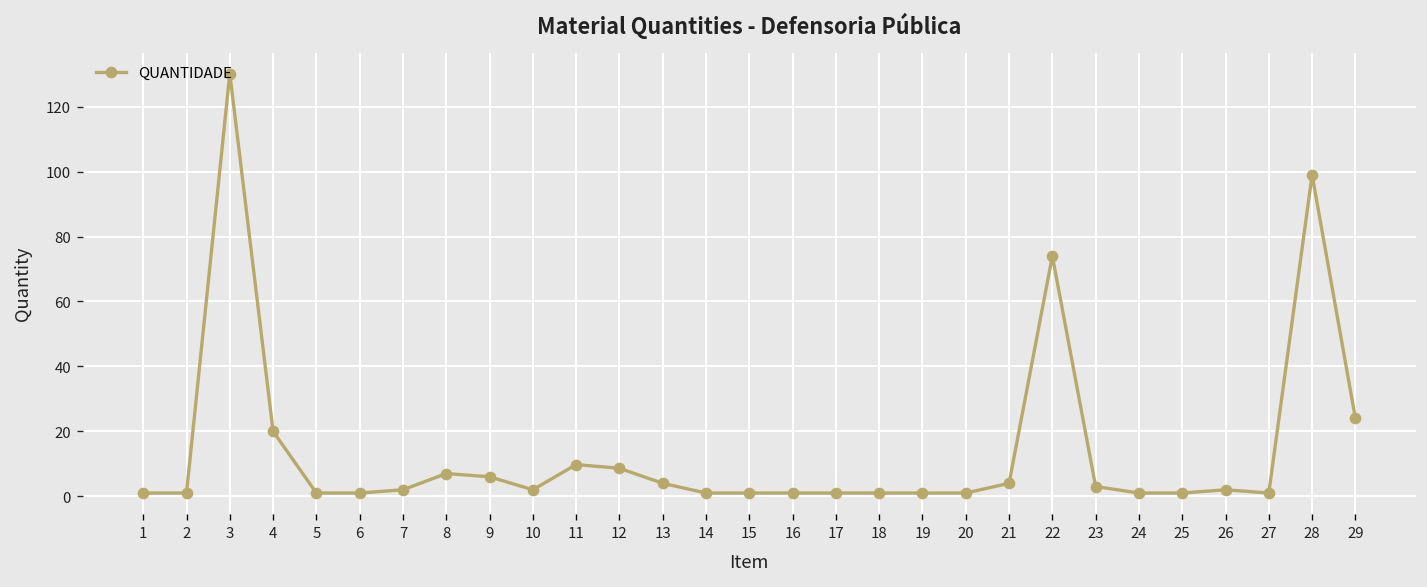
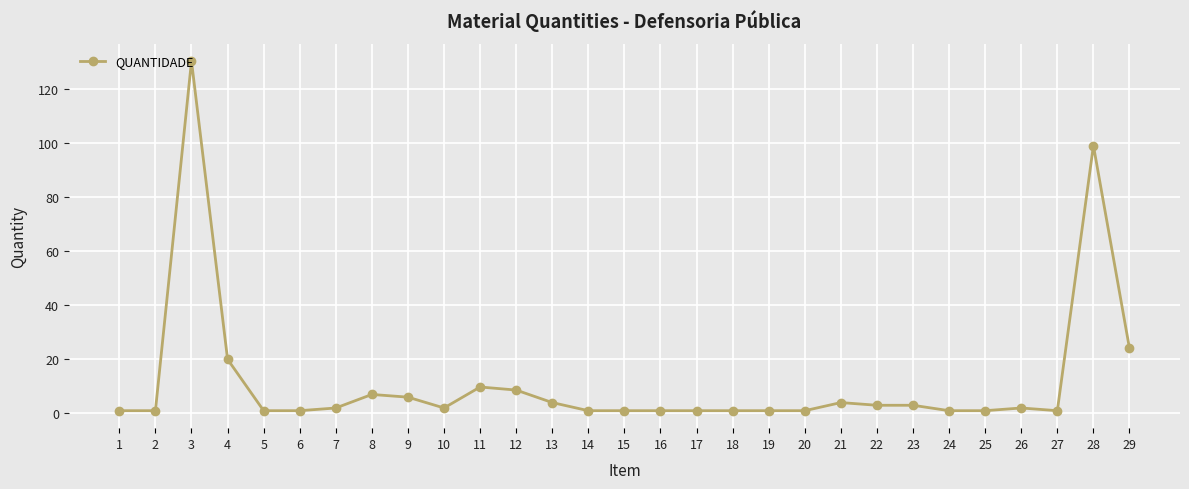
22: 74 -> 3
